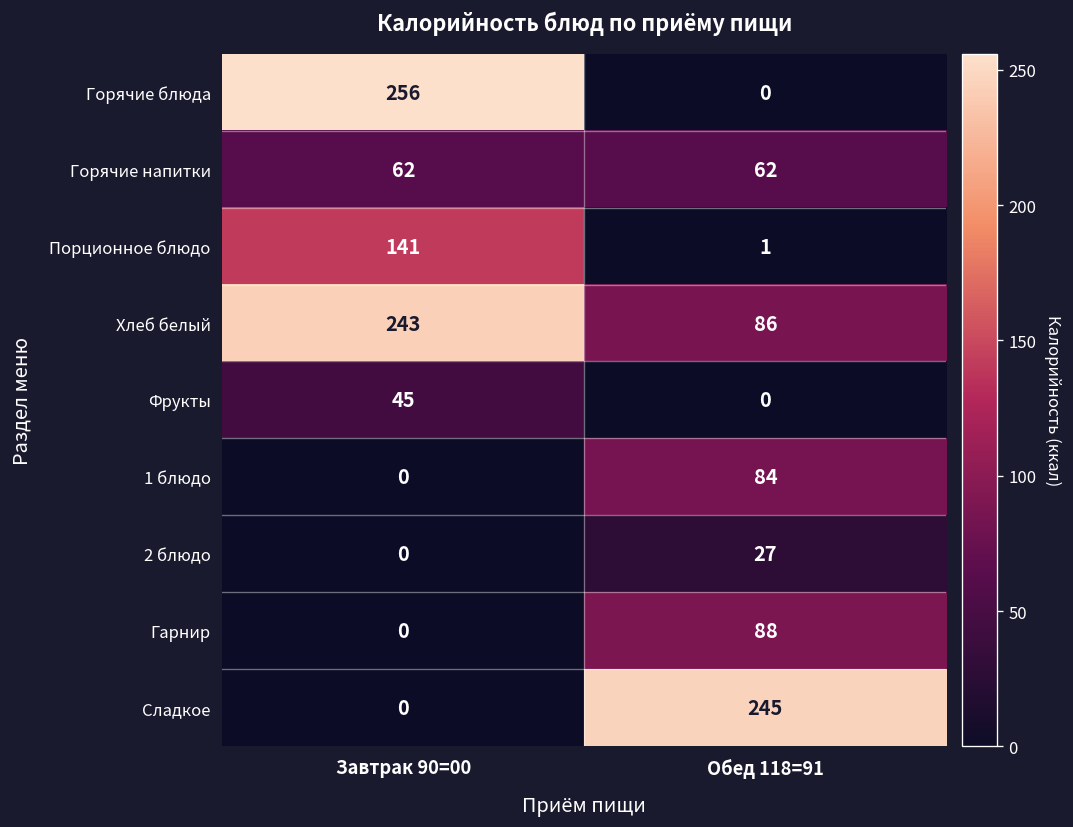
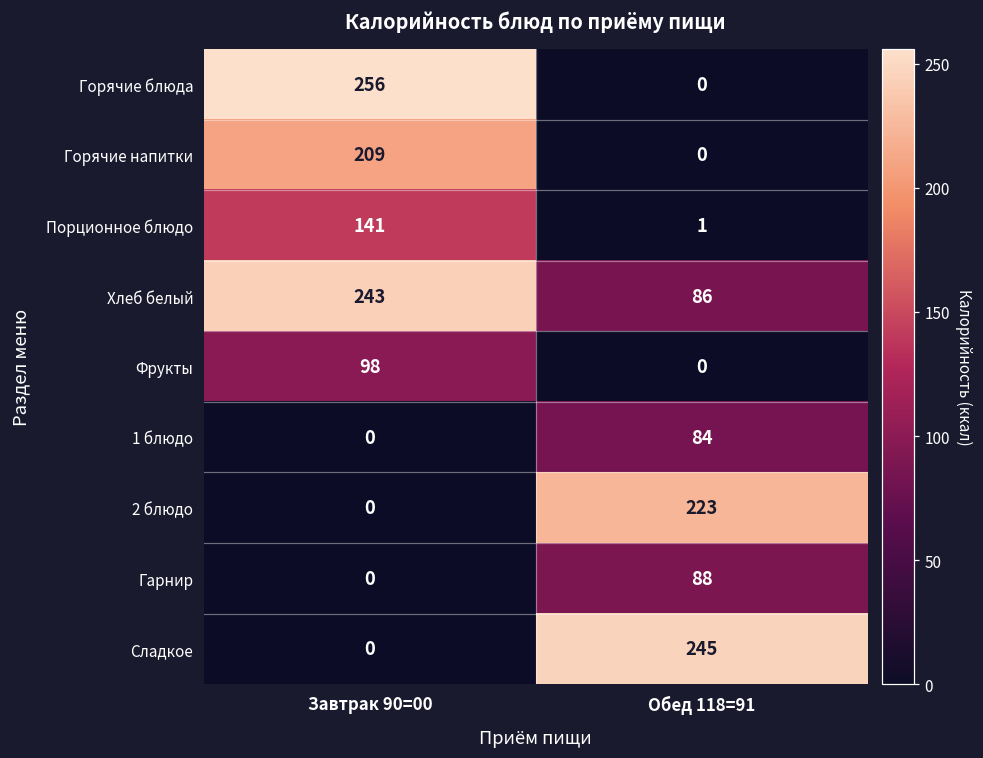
Горячие напитки, Завтрак 90=00: 62 -> 209
Горячие напитки, Обед 118=91: 62 -> 0
Фрукты, Завтрак 90=00: 45 -> 98
2 блюдо, Обед 118=91: 27 -> 223
